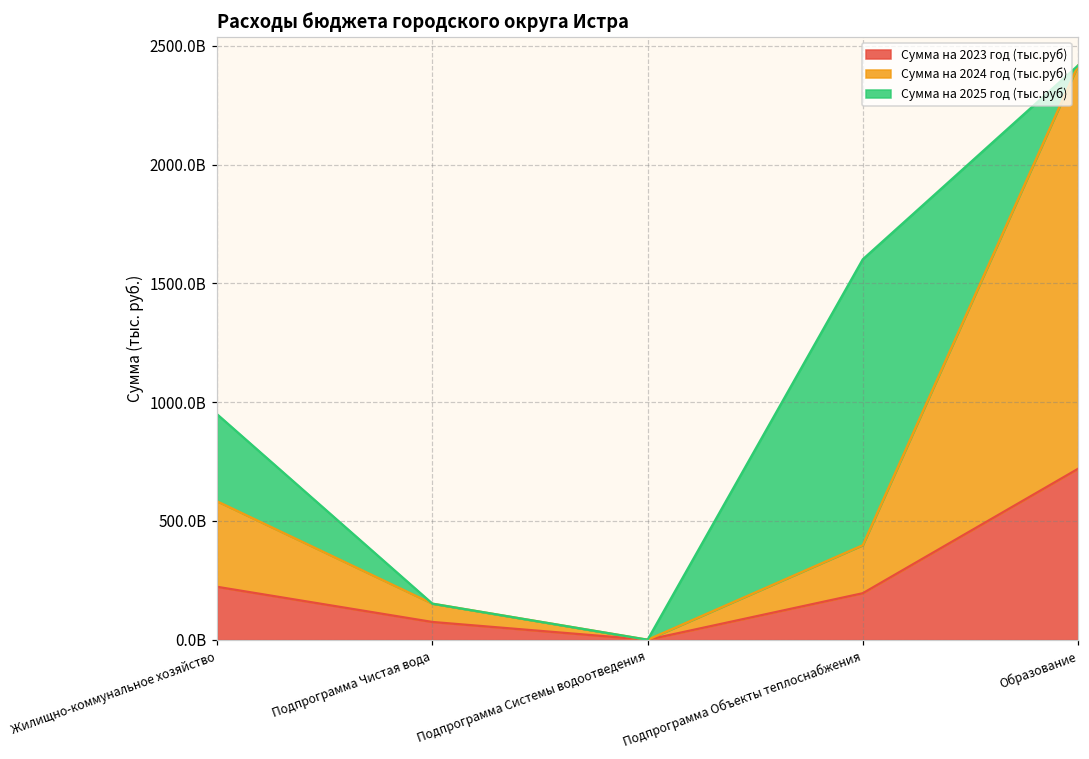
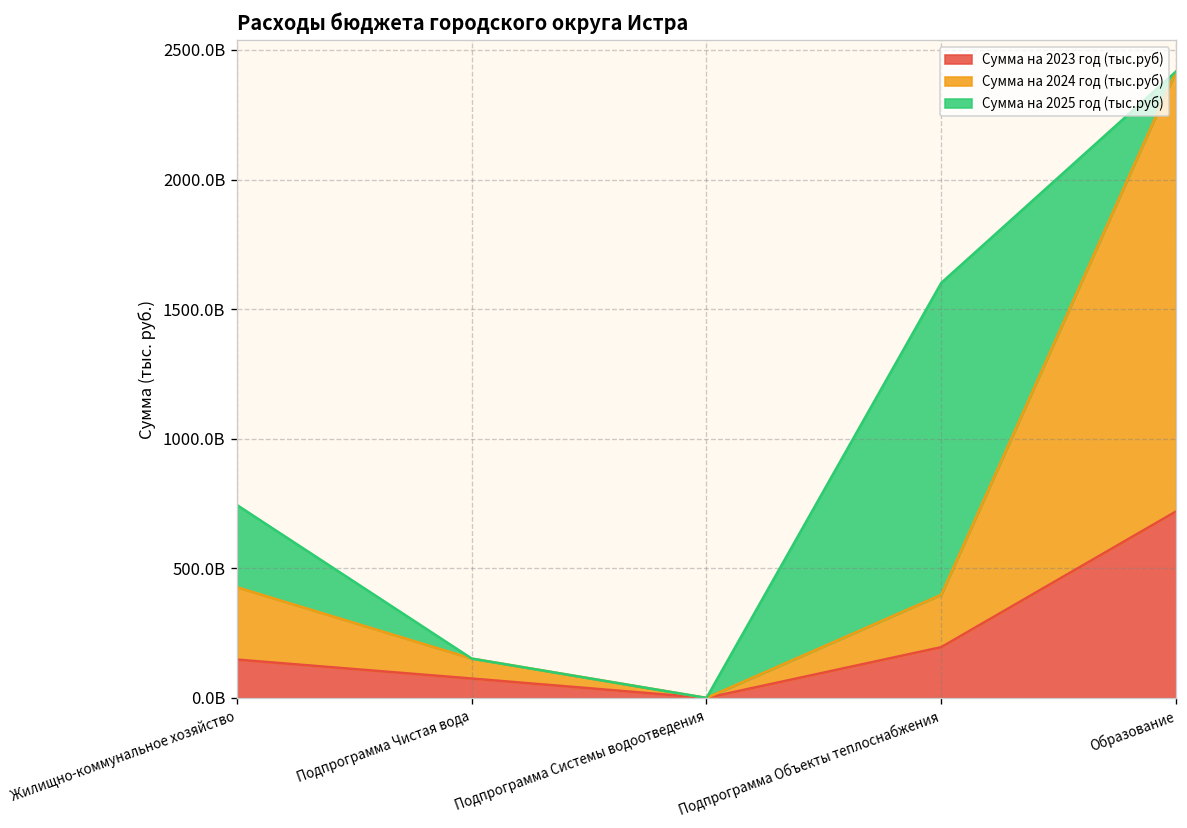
Сумма на 2023 год (тыс.руб), Жилищно-коммунальное хозяйство: 220000000000 -> 150000000000
Сумма на 2024 год (тыс.руб), Жилищно-коммунальное хозяйство: 360000000000 -> 280000000000
Сумма на 2025 год (тыс.руб), Жилищно-коммунальное хозяйство: 370000000000 -> 320000000000
